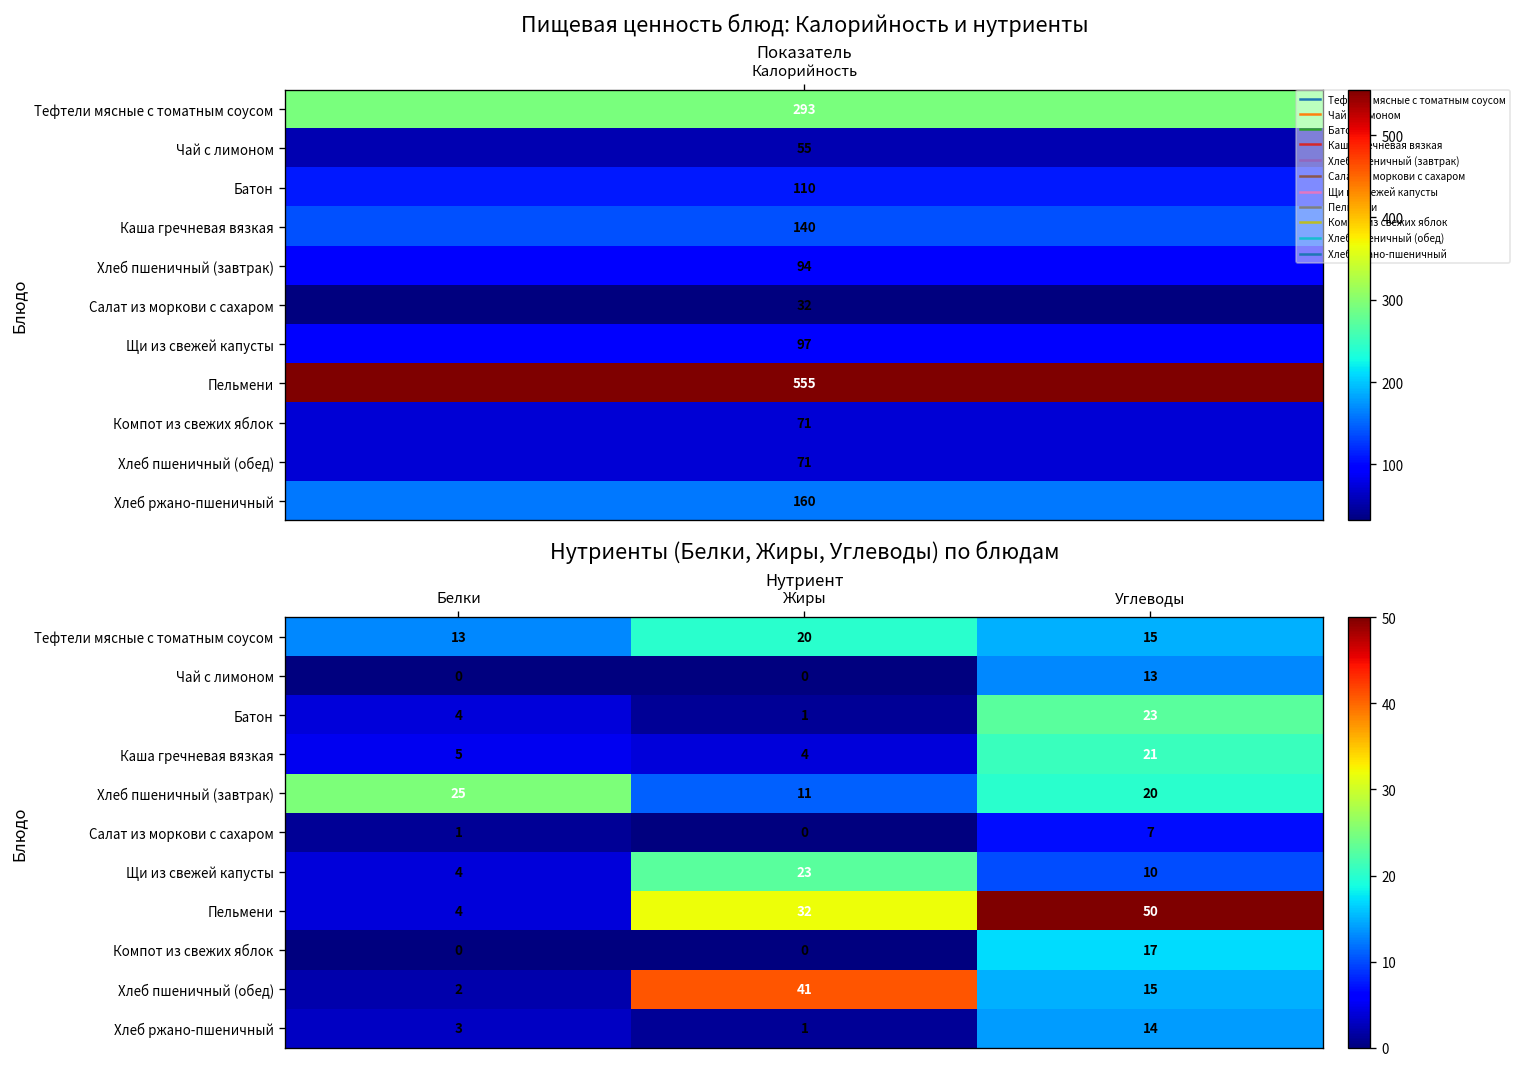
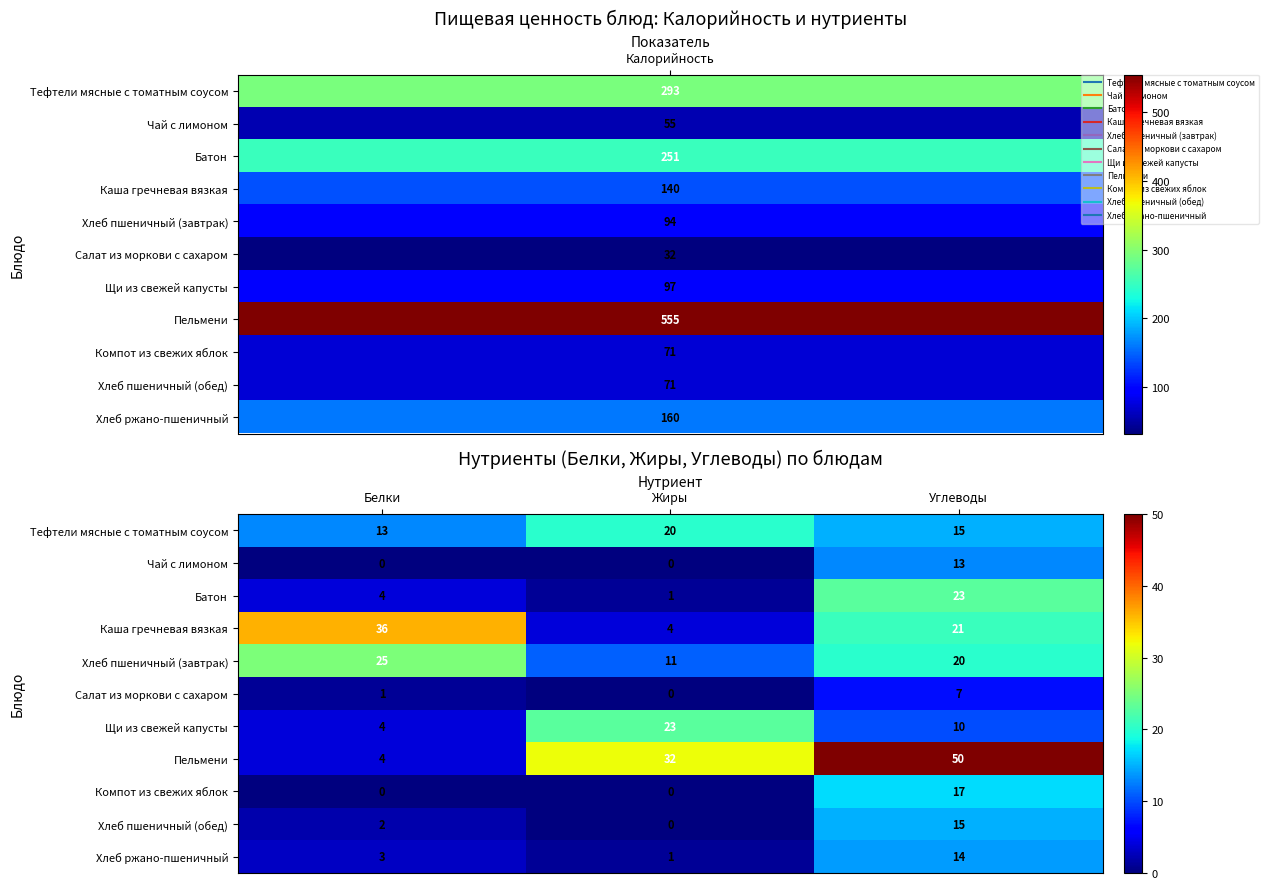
Пищевая ценность блюд: Калорийность и нутриенты, Батон, Калорийность: 110 -> 251
Нутриенты (Белки, Жиры, Углеводы) по блюдам, Каша гречневая вязкая, Белки: 5 -> 36
Нутриенты (Белки, Жиры, Углеводы) по блюдам, Хлеб пшеничный (обед), Жиры: 41 -> 0
